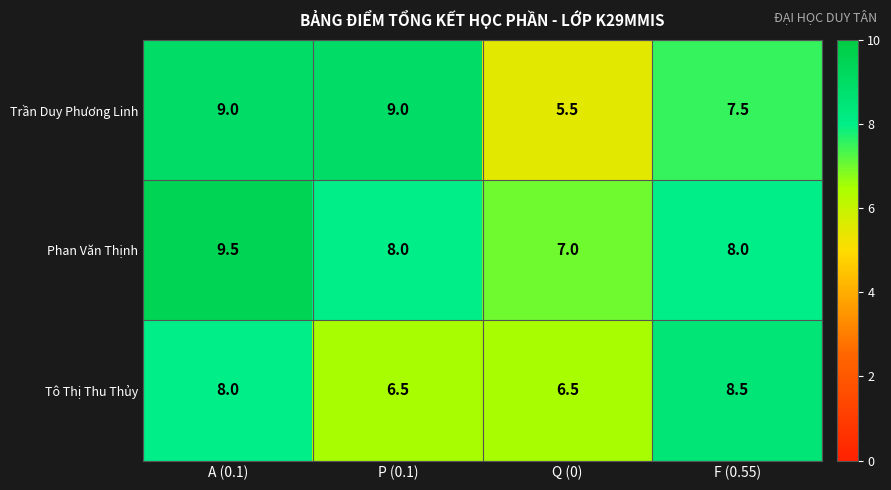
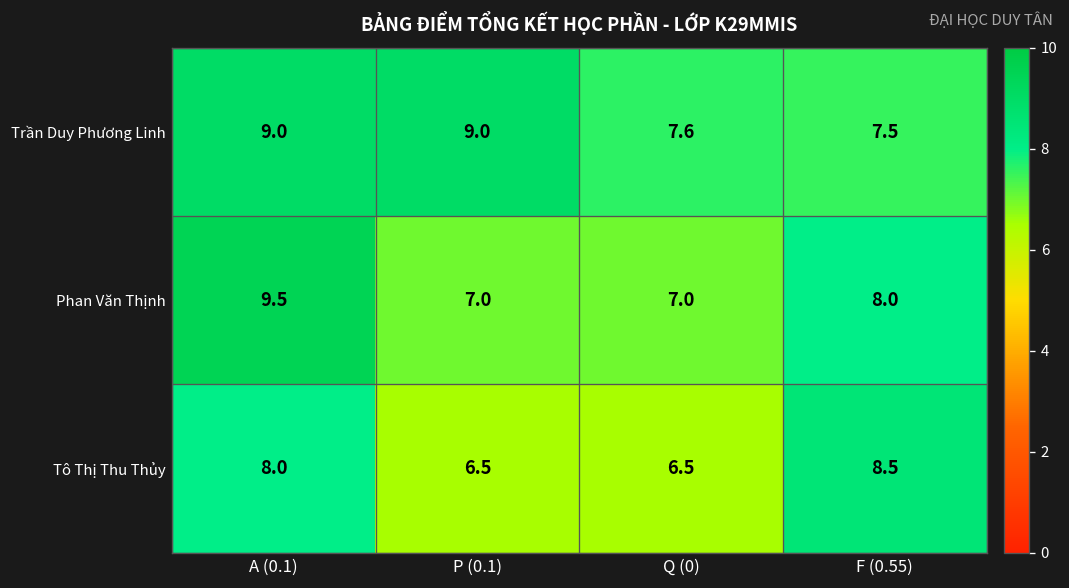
Trần Duy Phương Linh, Q (0): 5.5 -> 7.6
Phan Văn Thịnh, P (0.1): 8.0 -> 7.0
